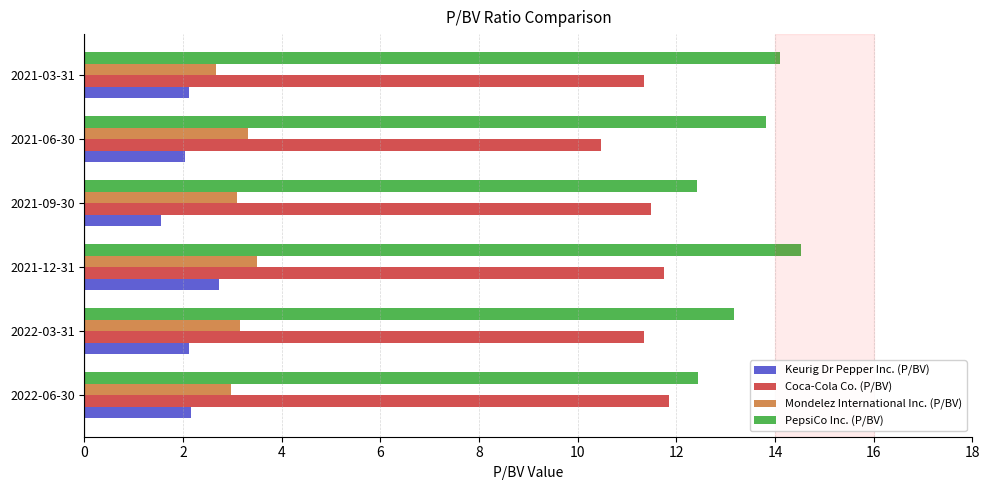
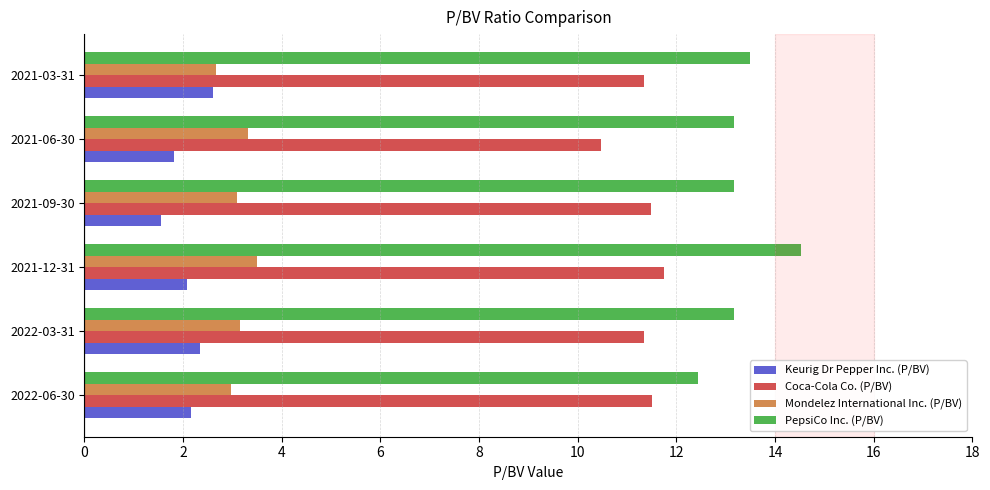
PepsiCo Inc. (P/BV), 2021-03-31: 14.1 -> 13.5
Keurig Dr Pepper Inc. (P/BV), 2021-03-31: 2.1 -> 2.6
PepsiCo Inc. (P/BV), 2021-06-30: 13.8 -> 13.2
Keurig Dr Pepper Inc. (P/BV), 2021-06-30: 2.0 -> 1.8
PepsiCo Inc. (P/BV), 2021-09-30: 12.4 -> 13.2
Keurig Dr Pepper Inc. (P/BV), 2021-12-31: 2.7 -> 2.1
Keurig Dr Pepper Inc. (P/BV), 2022-03-31: 2.1 -> 2.4
Coca-Cola Co. (P/BV), 2022-06-30: 11.9 -> 11.5
